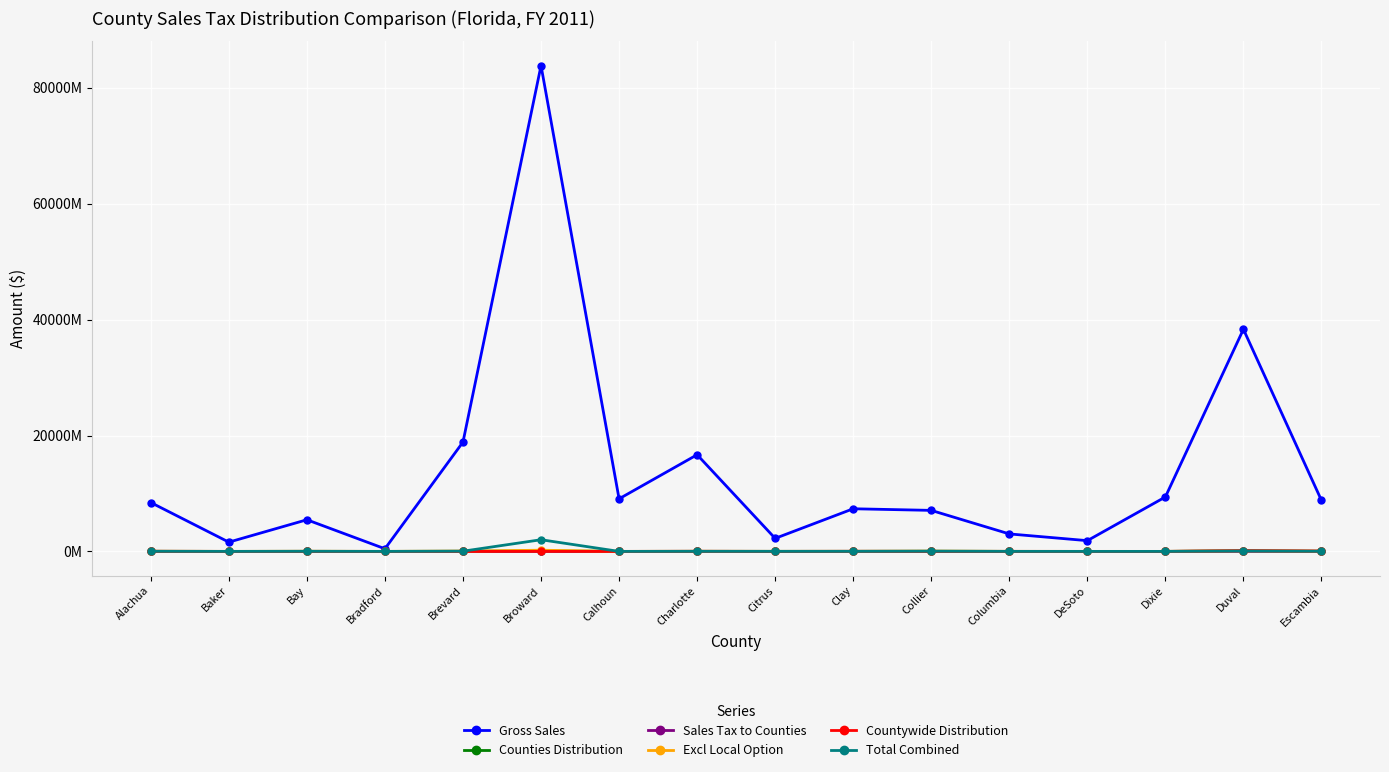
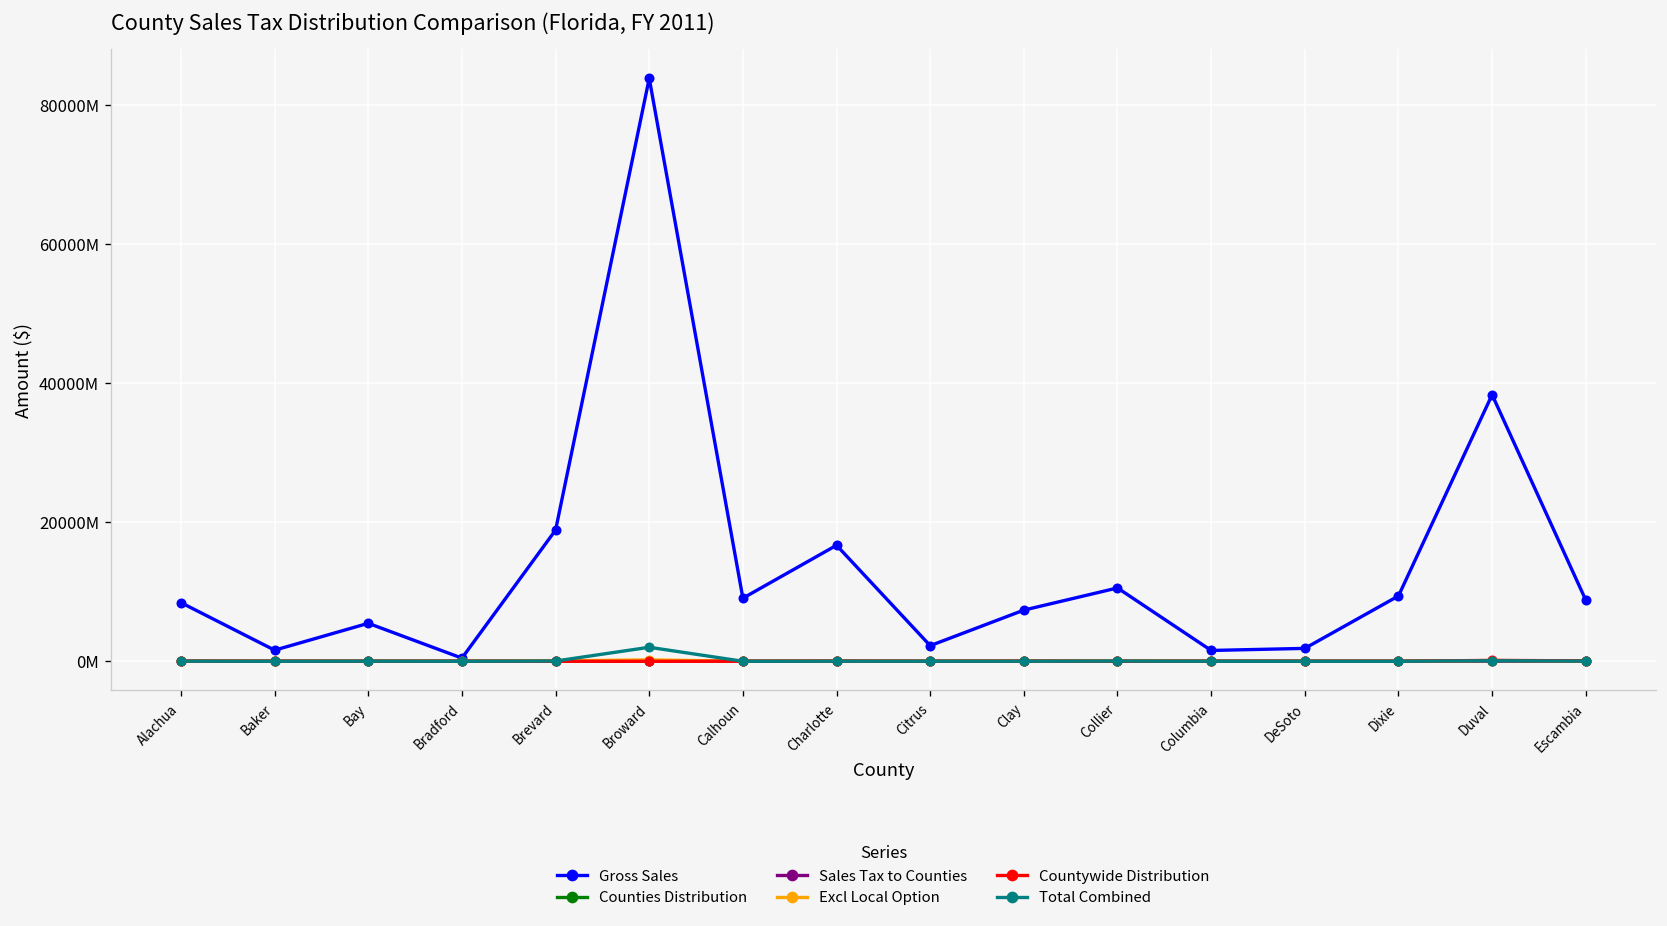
Gross Sales, Collier: 7000000000 -> 11000000000
Gross Sales, Columbia: 3000000000 -> 2000000000
